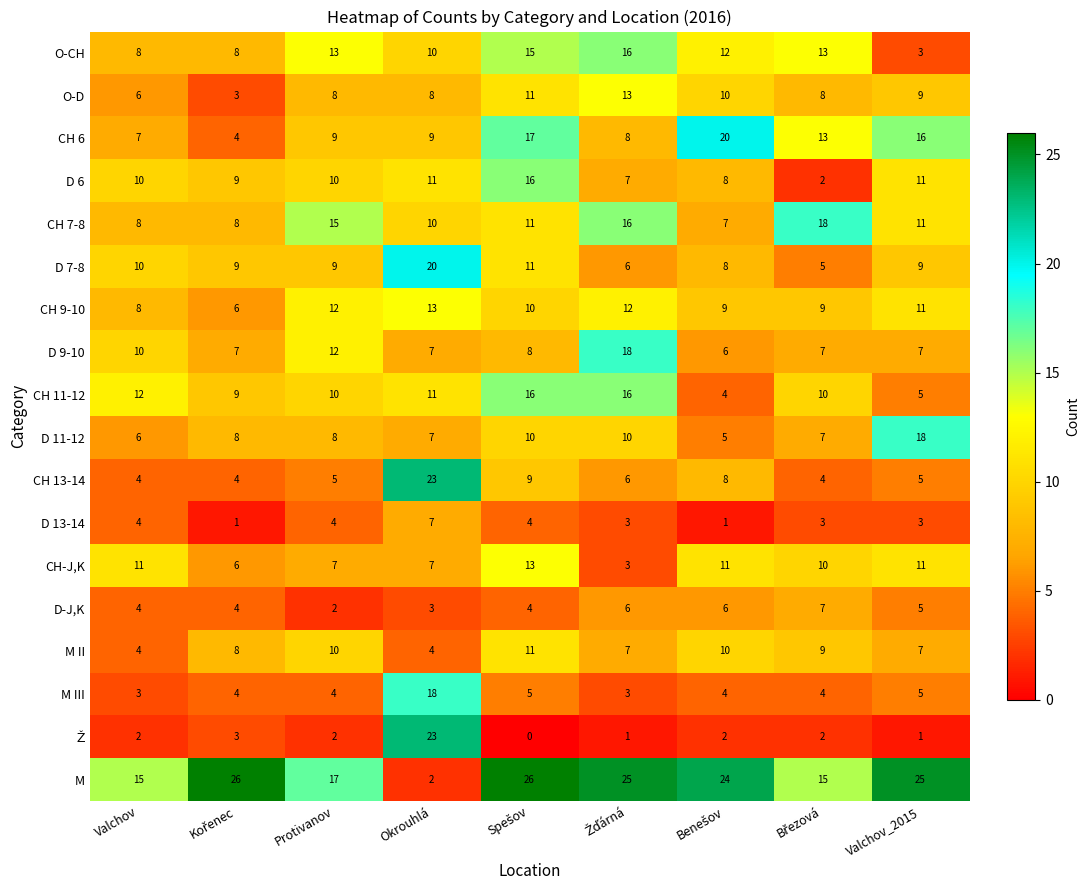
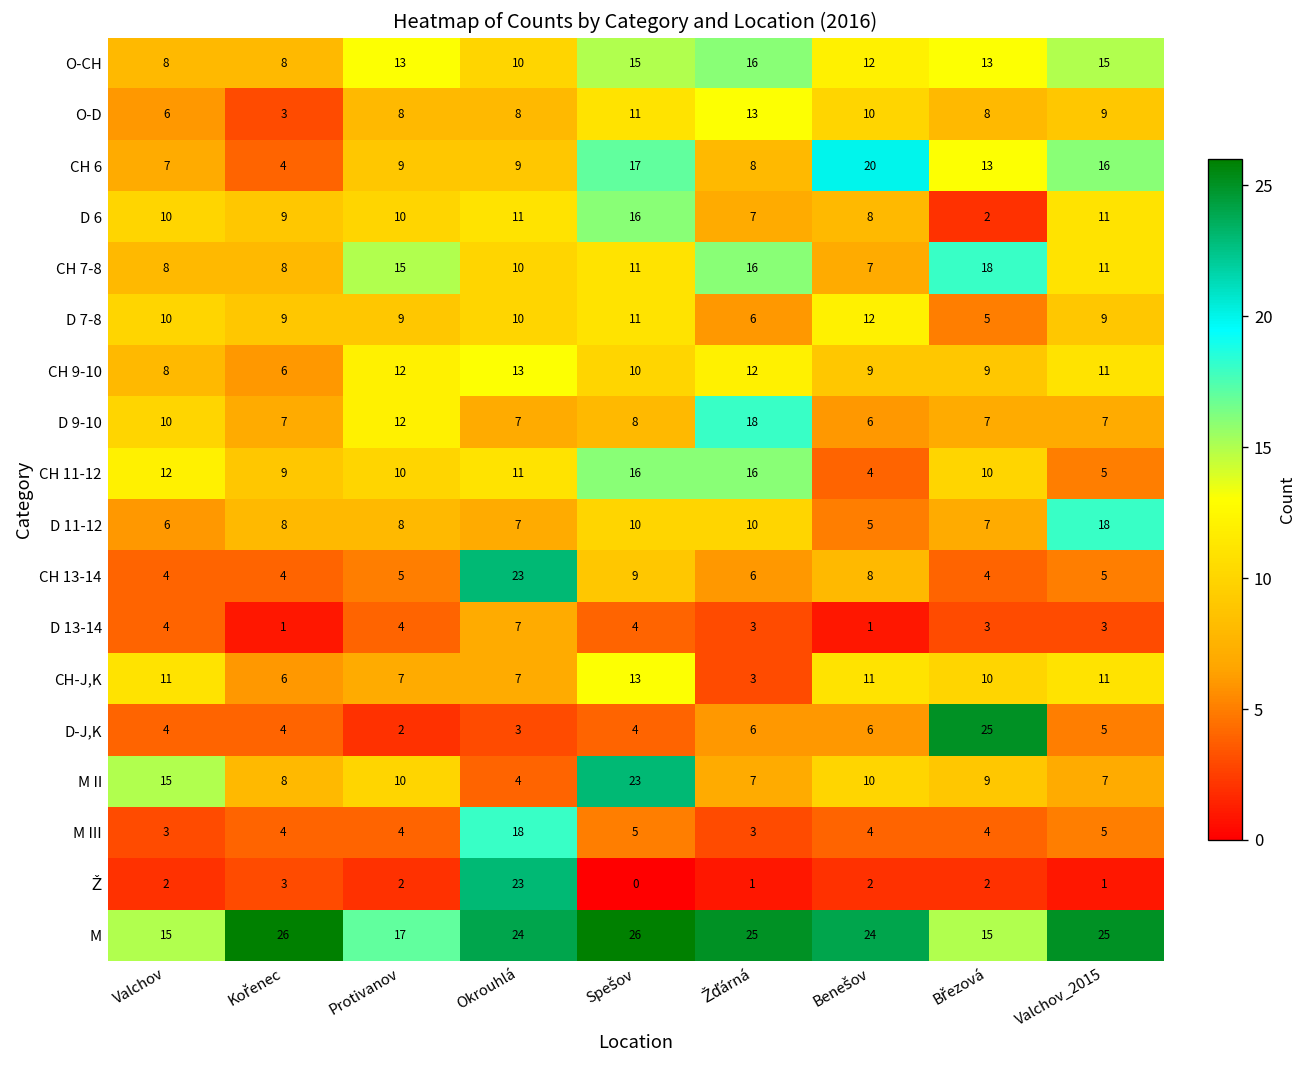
O-CH, Valchov_2015: 3 -> 15
D 7-8, Okrouhlá: 20 -> 10
D 7-8, Benešov: 8 -> 12
D-J,K, Březová: 7 -> 25
M II, Valchov: 4 -> 15
M II, Spešov: 11 -> 23
M, Okrouhlá: 2 -> 24
